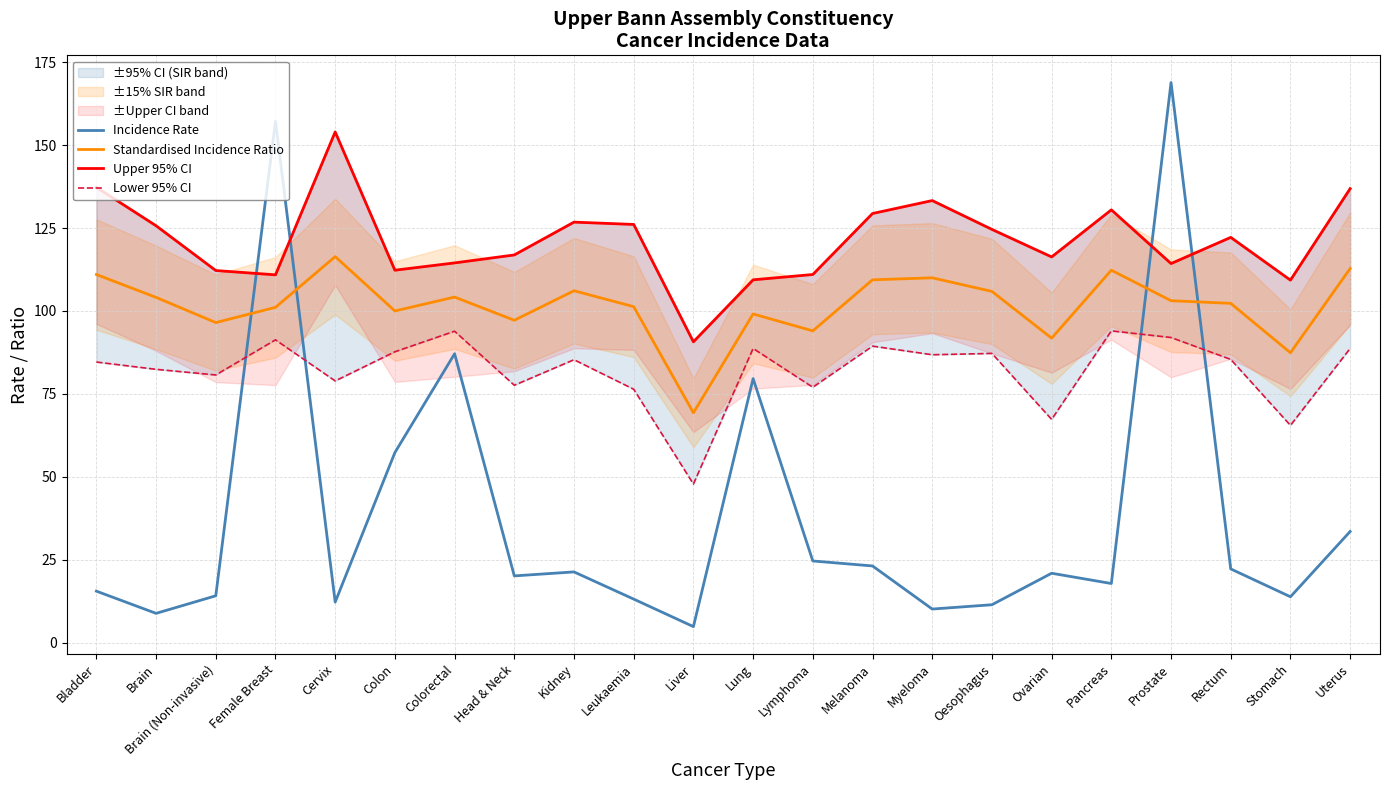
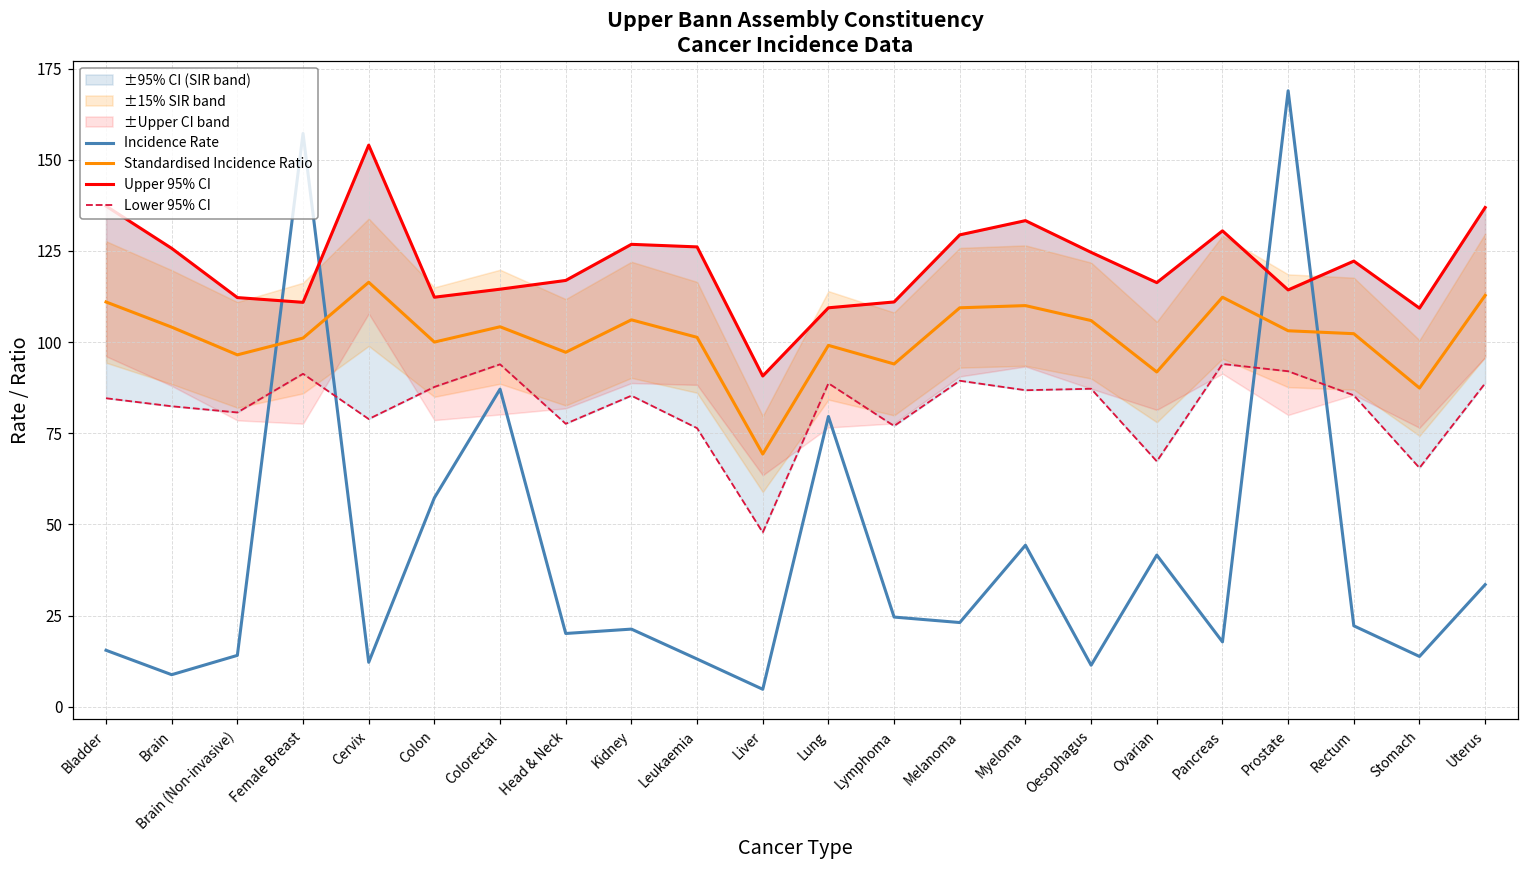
Incidence Rate, Myeloma: 10 -> 44
Incidence Rate, Ovarian: 21 -> 42
